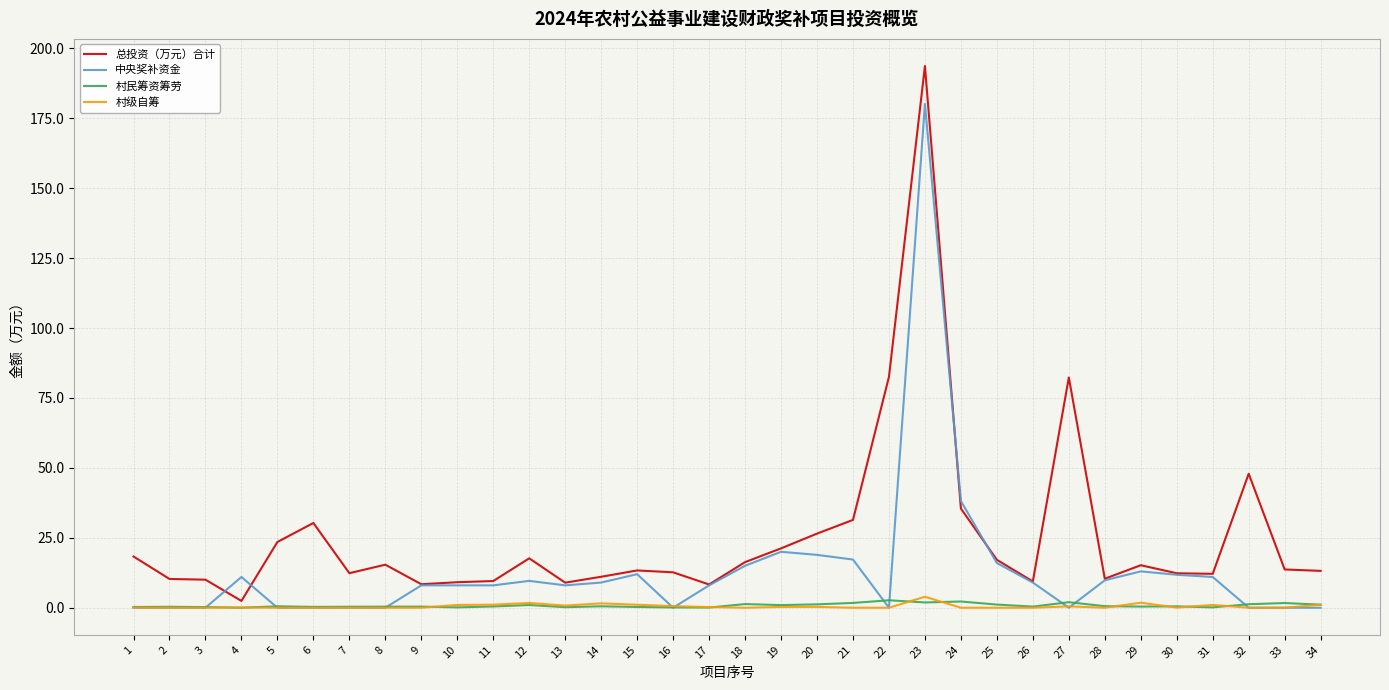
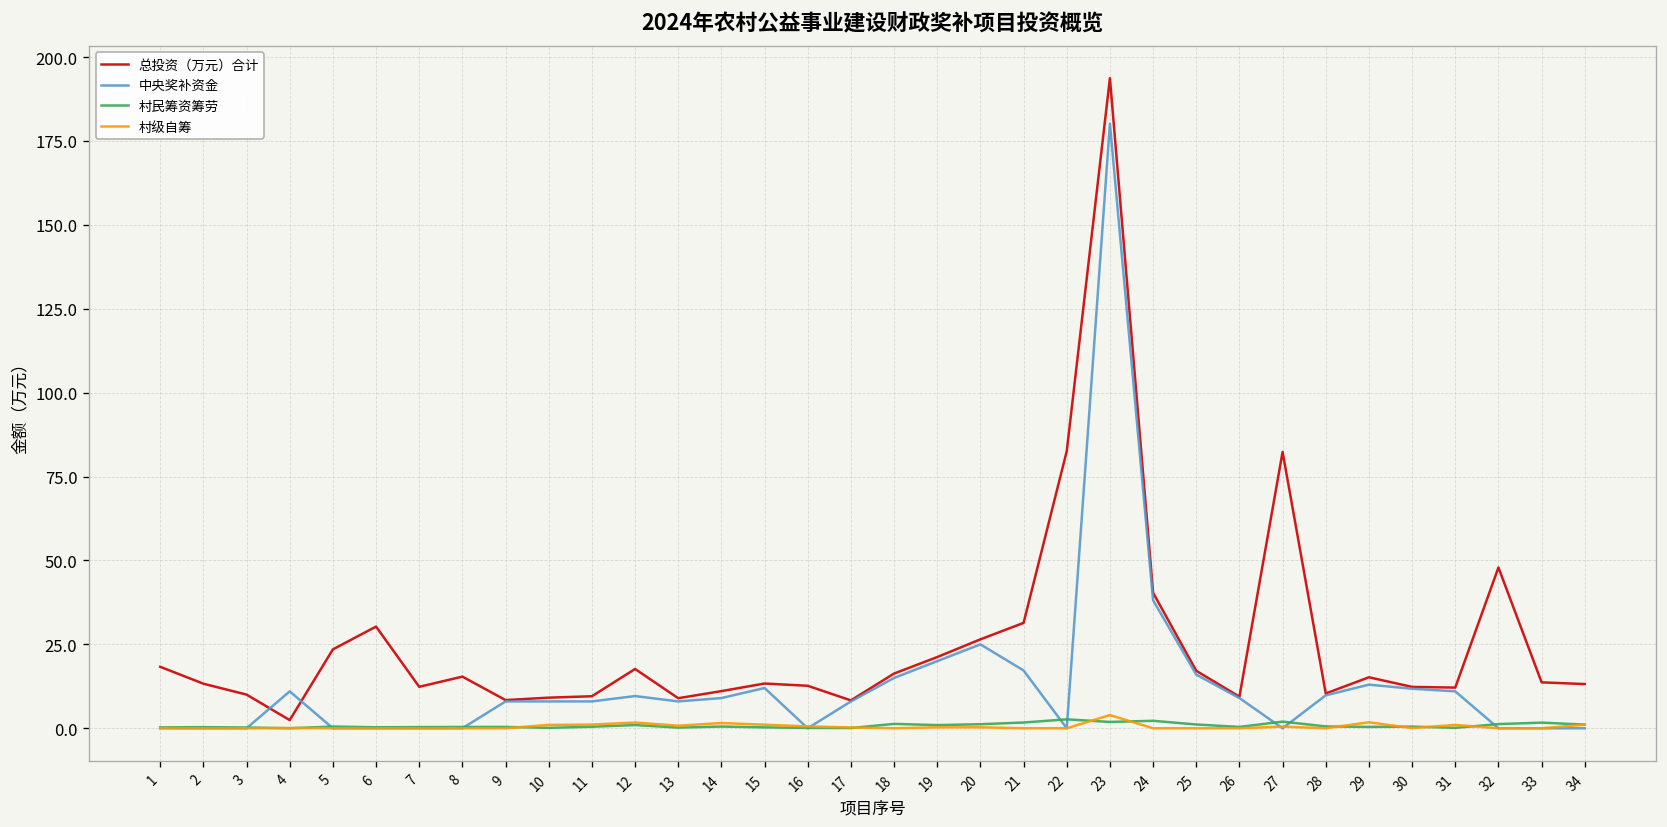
总投资（万元）合计, 2: 10 -> 13
中央奖补资金, 20: 19 -> 25
总投资（万元）合计, 24: 35 -> 40
